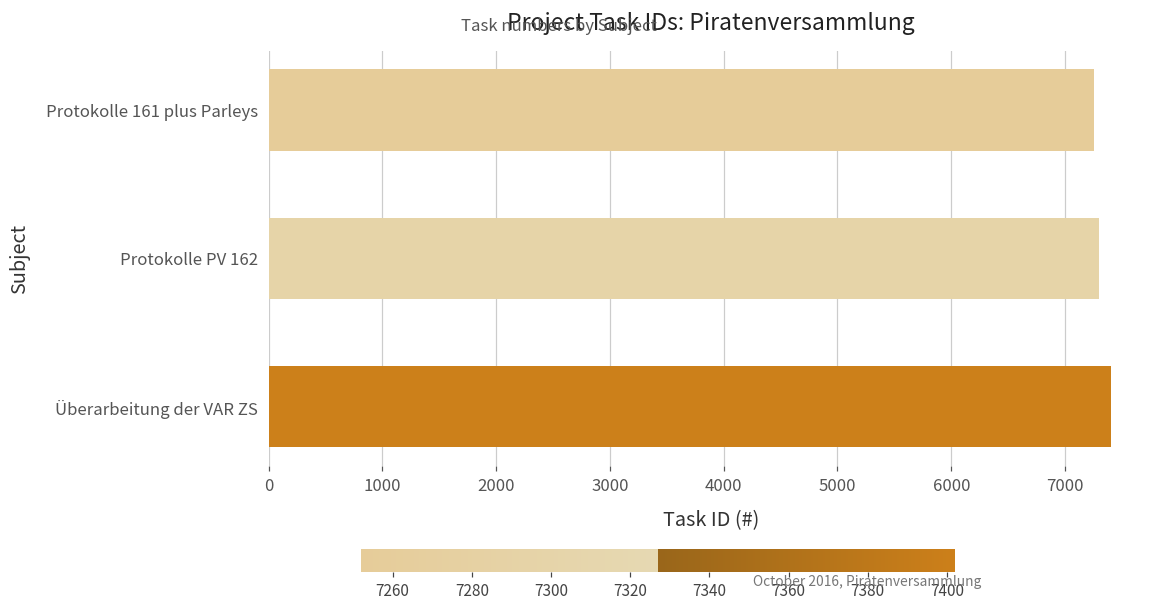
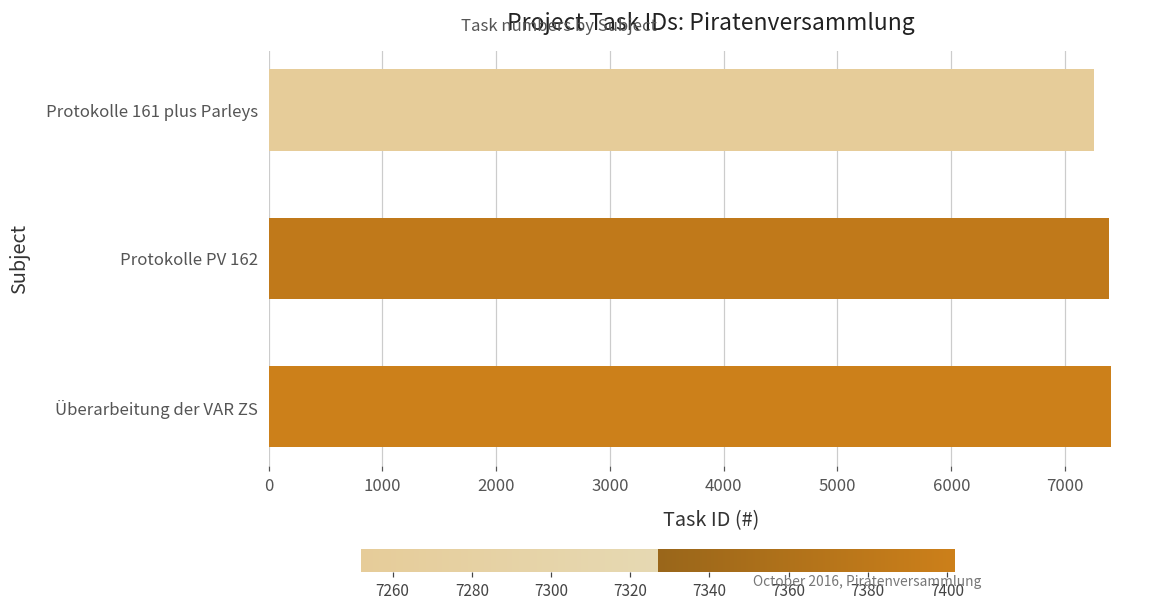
Protokolle PV 162: 7300 -> 7380
